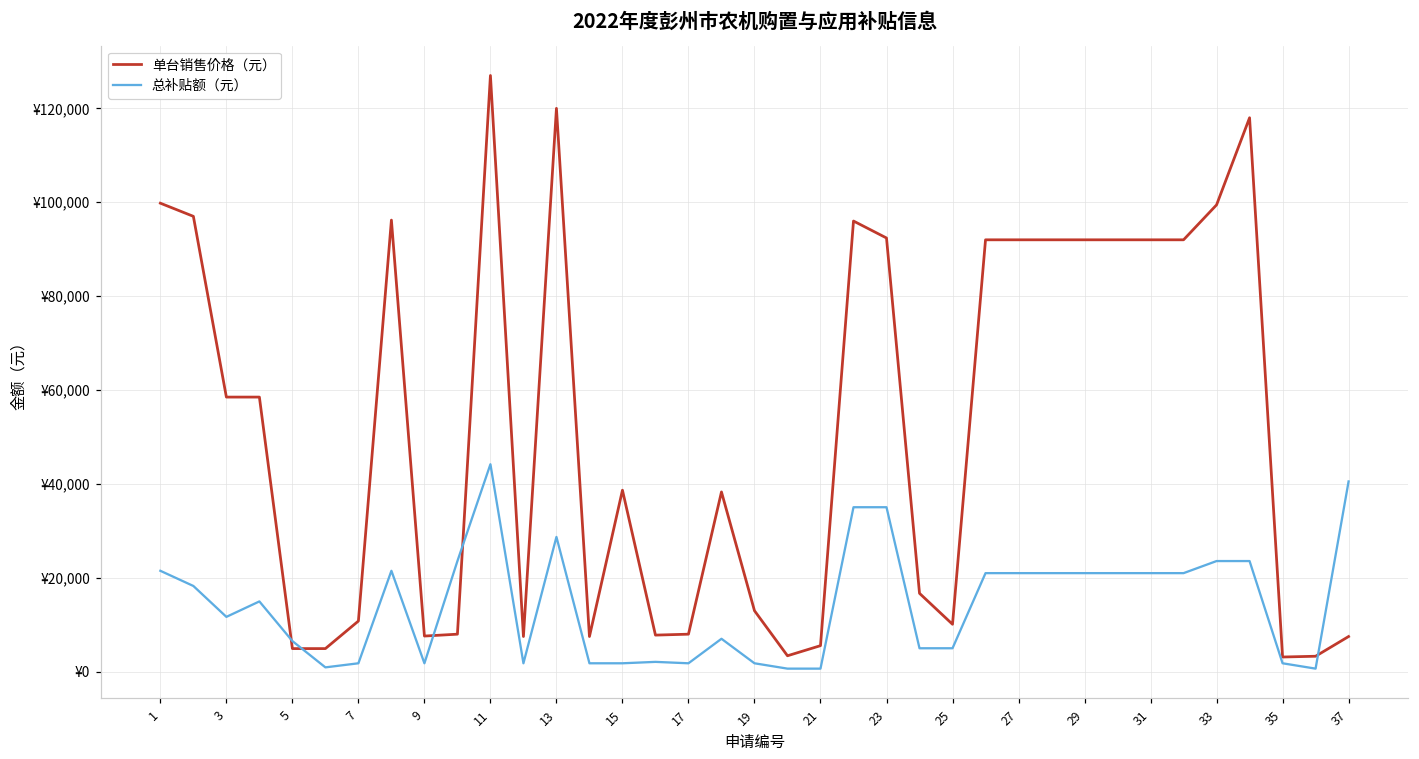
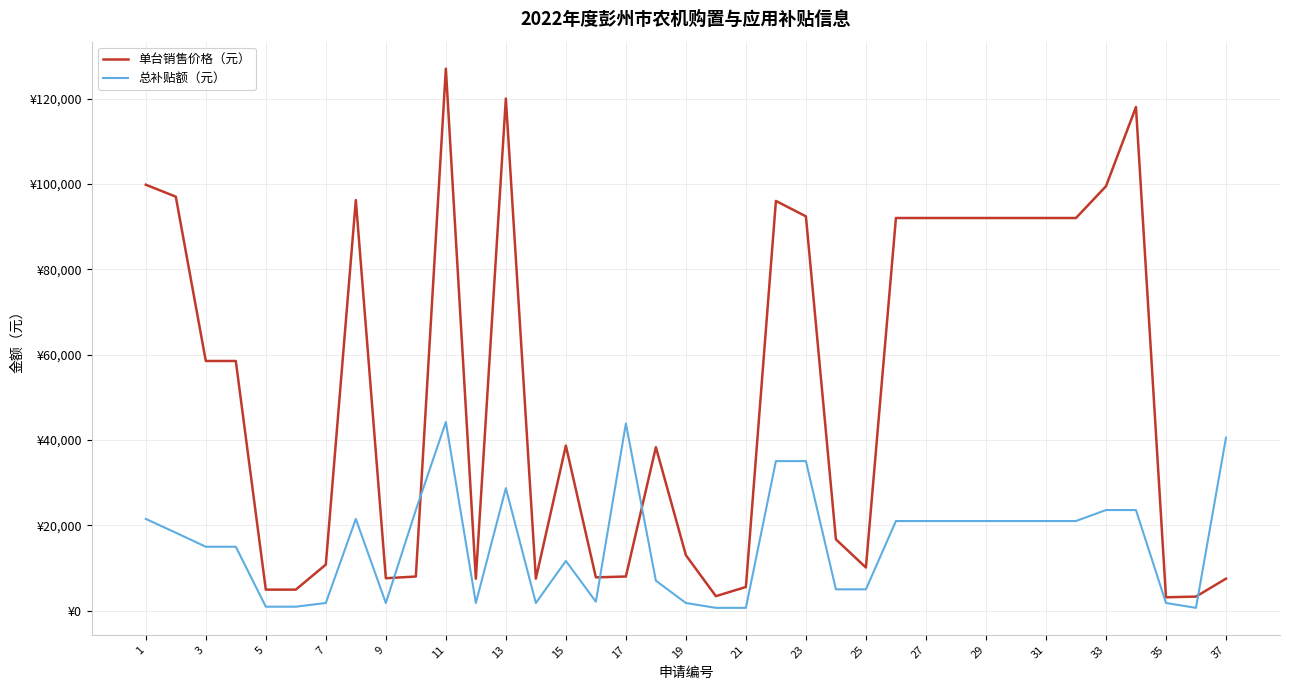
总补贴额（元）, 3: ¥12,000 -> ¥15,000
总补贴额（元）, 5: ¥7,000 -> ¥1,000
总补贴额（元）, 15: ¥2,000 -> ¥12,000
总补贴额（元）, 17: ¥2,000 -> ¥44,000
